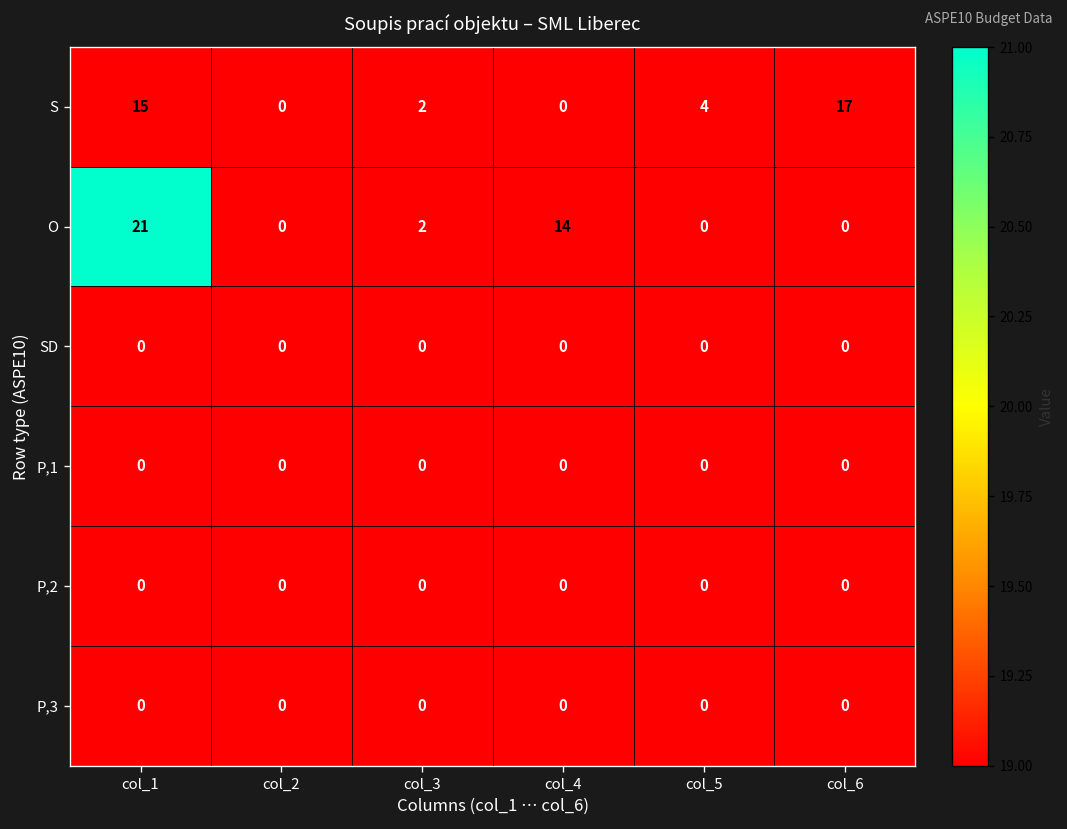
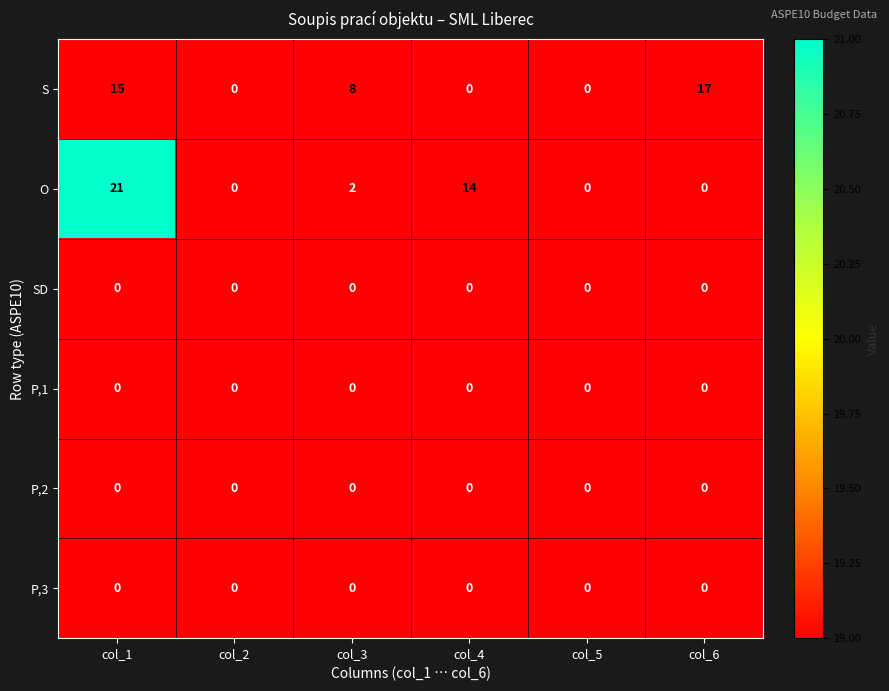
S, col_3: 2 -> 8
S, col_5: 4 -> 0
